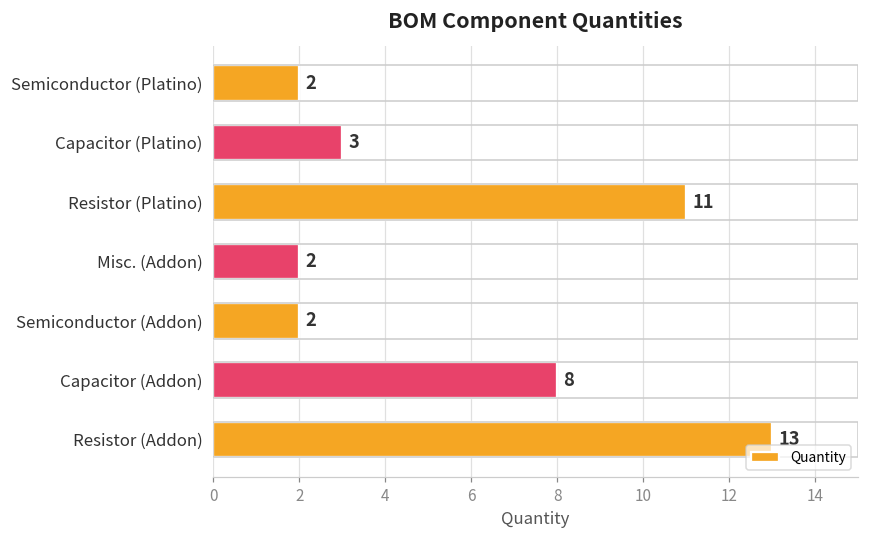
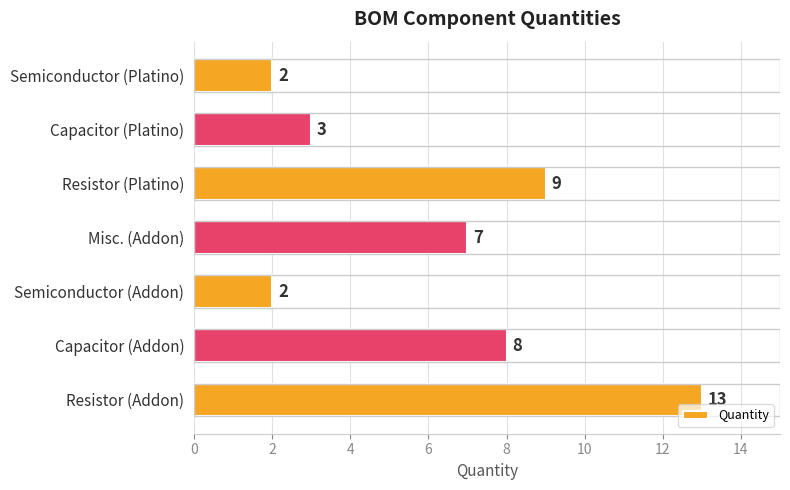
Resistor (Platino): 11 -> 9
Misc. (Addon): 2 -> 7
